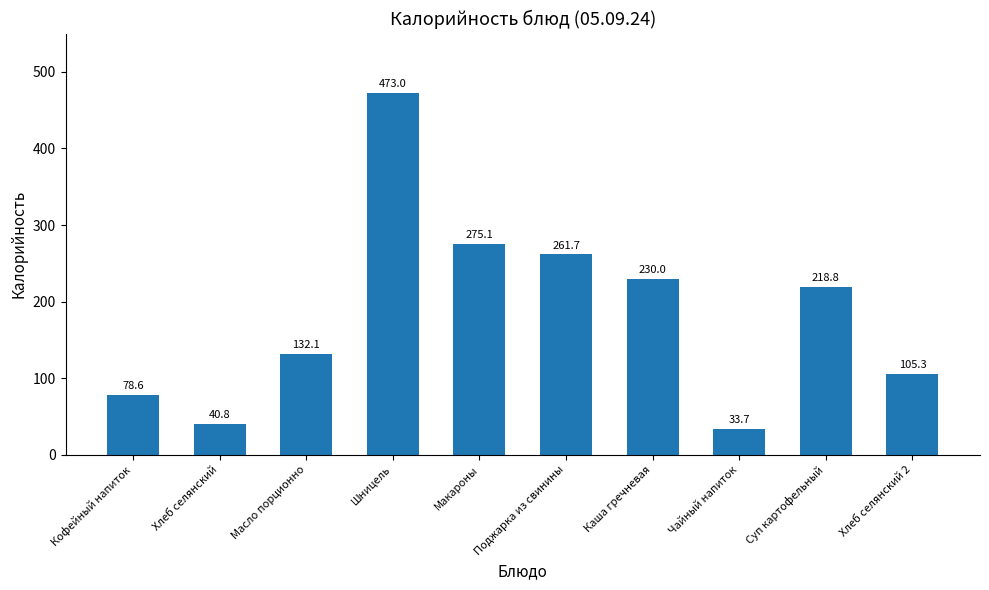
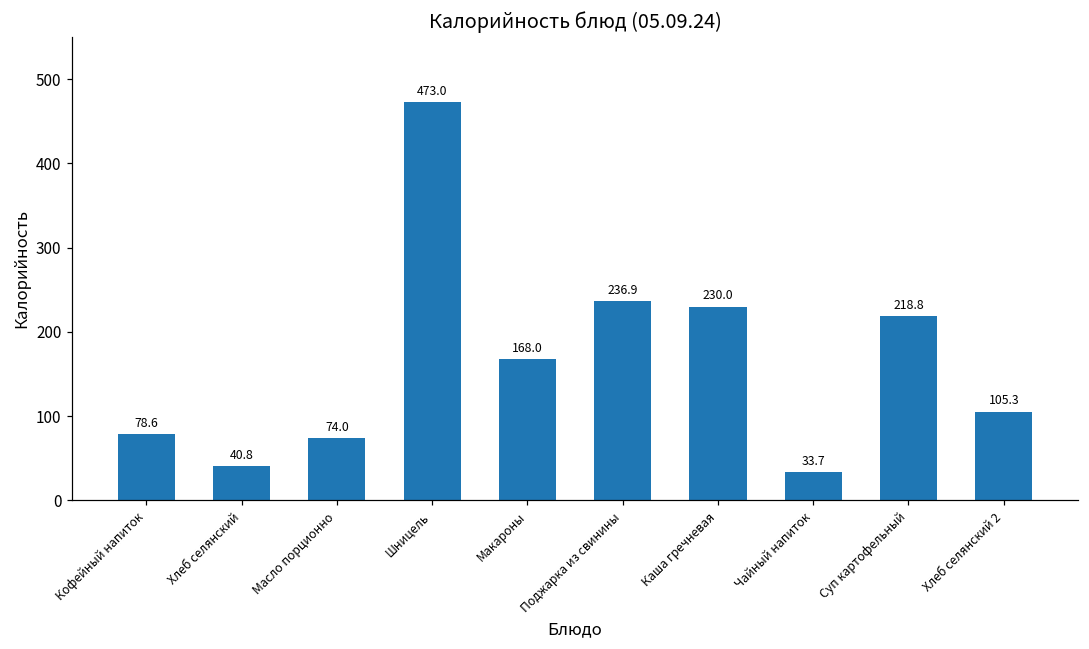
Масло порционно: 132.1 -> 74.0
Макароны: 275.1 -> 168.0
Поджарка из свинины: 261.7 -> 236.9
